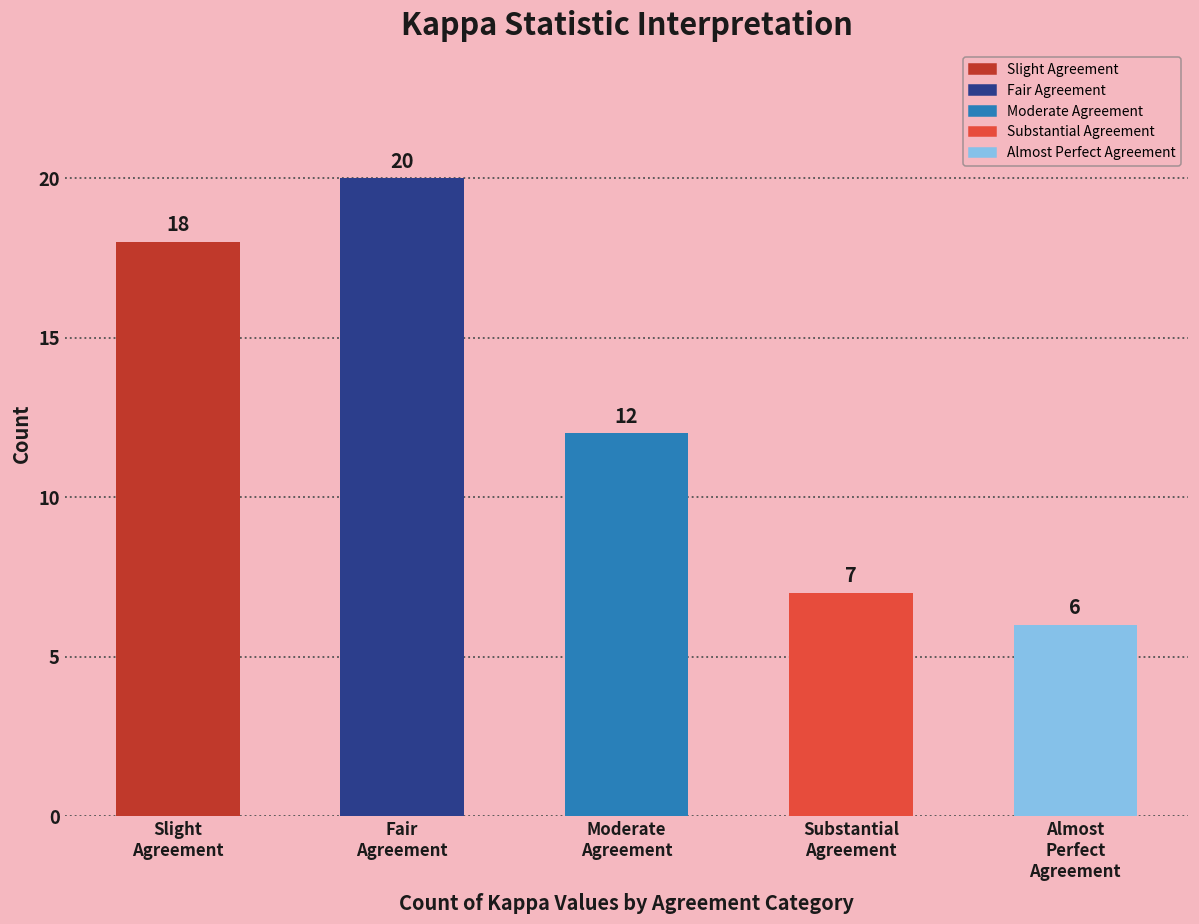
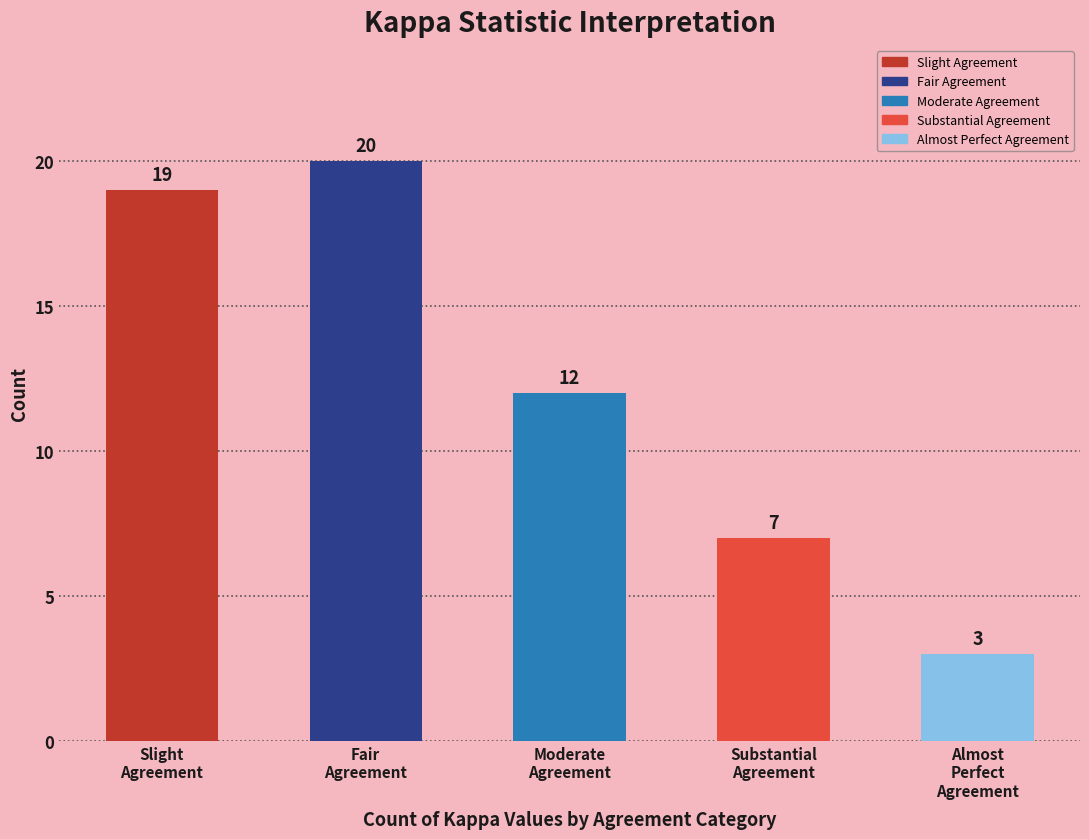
Slight Agreement: 18 -> 19
Almost Perfect Agreement: 6 -> 3
